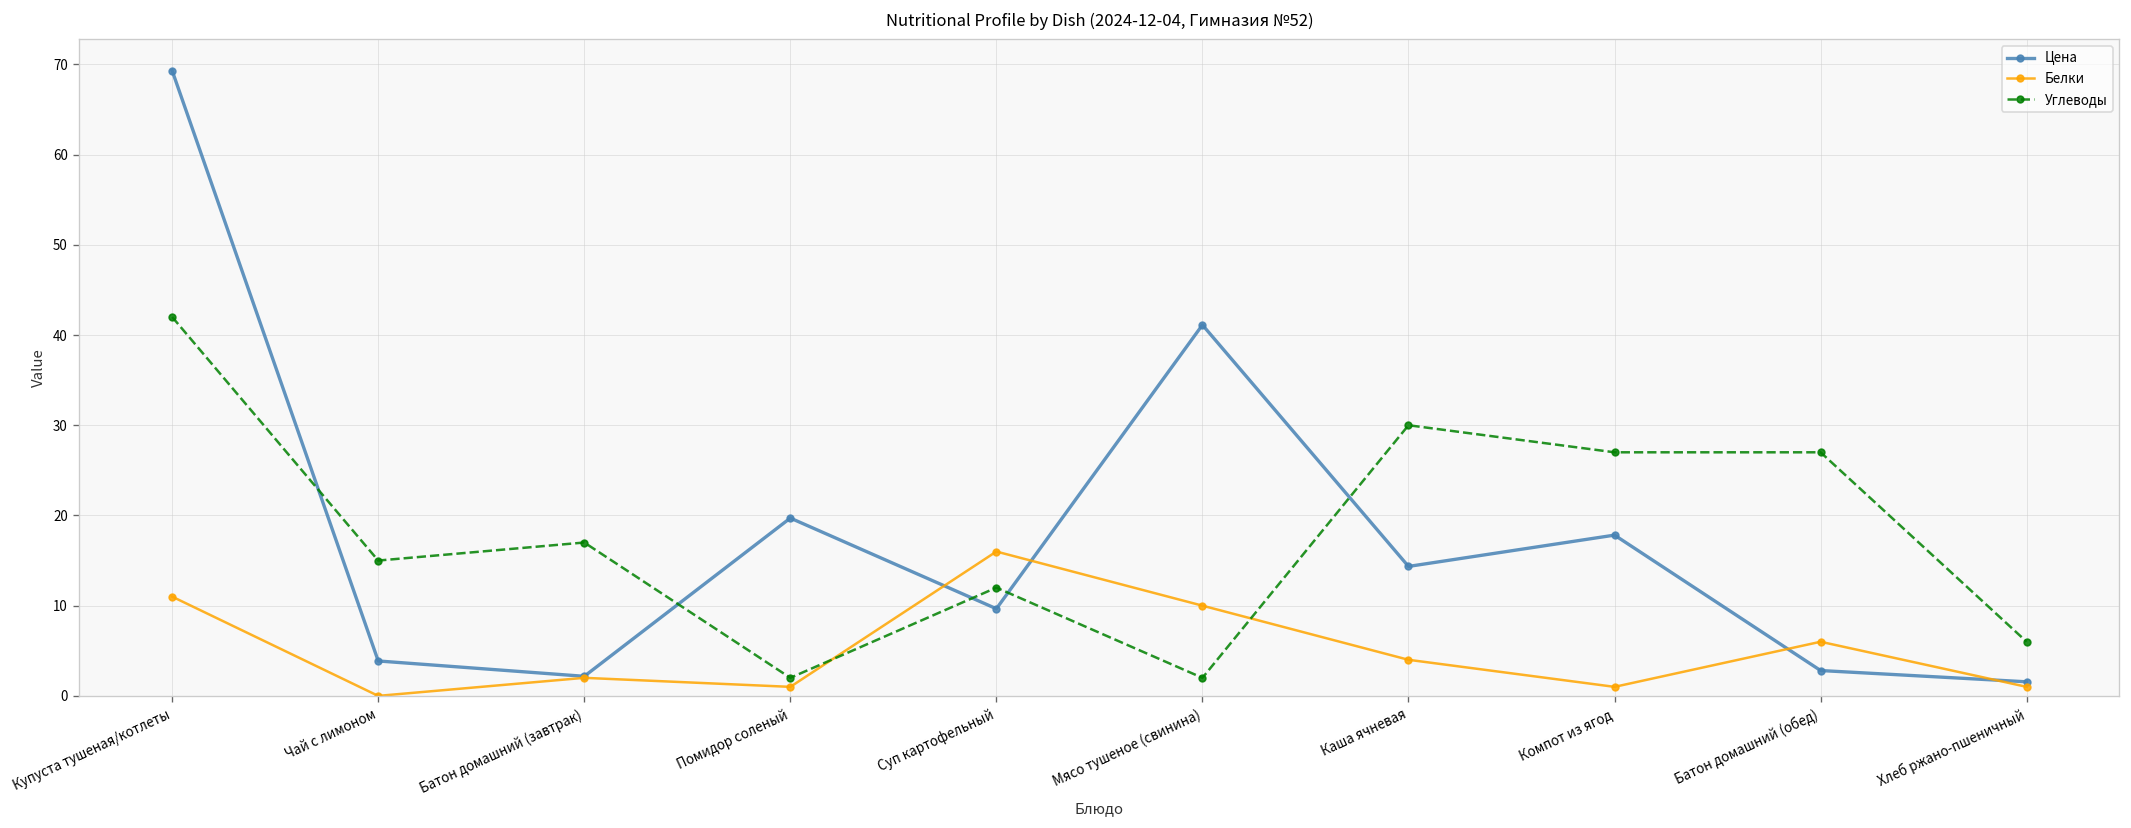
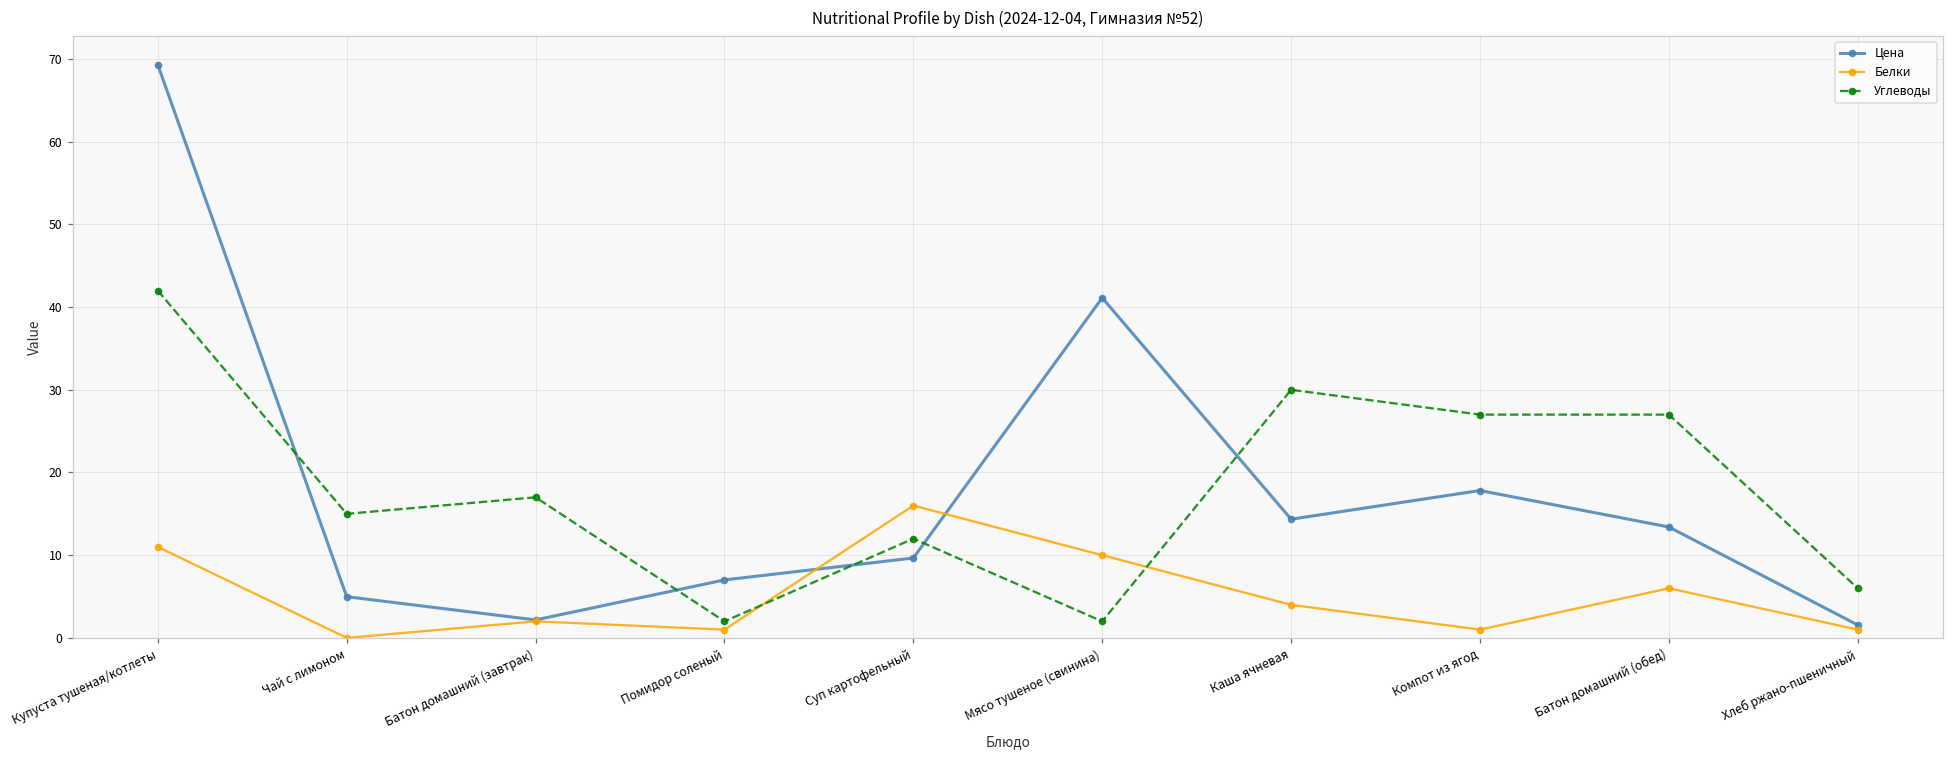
Цена, Чай с лимоном: 4 -> 5
Цена, Помидор соленый: 20 -> 7
Цена, Батон домашний (обед): 3 -> 13
